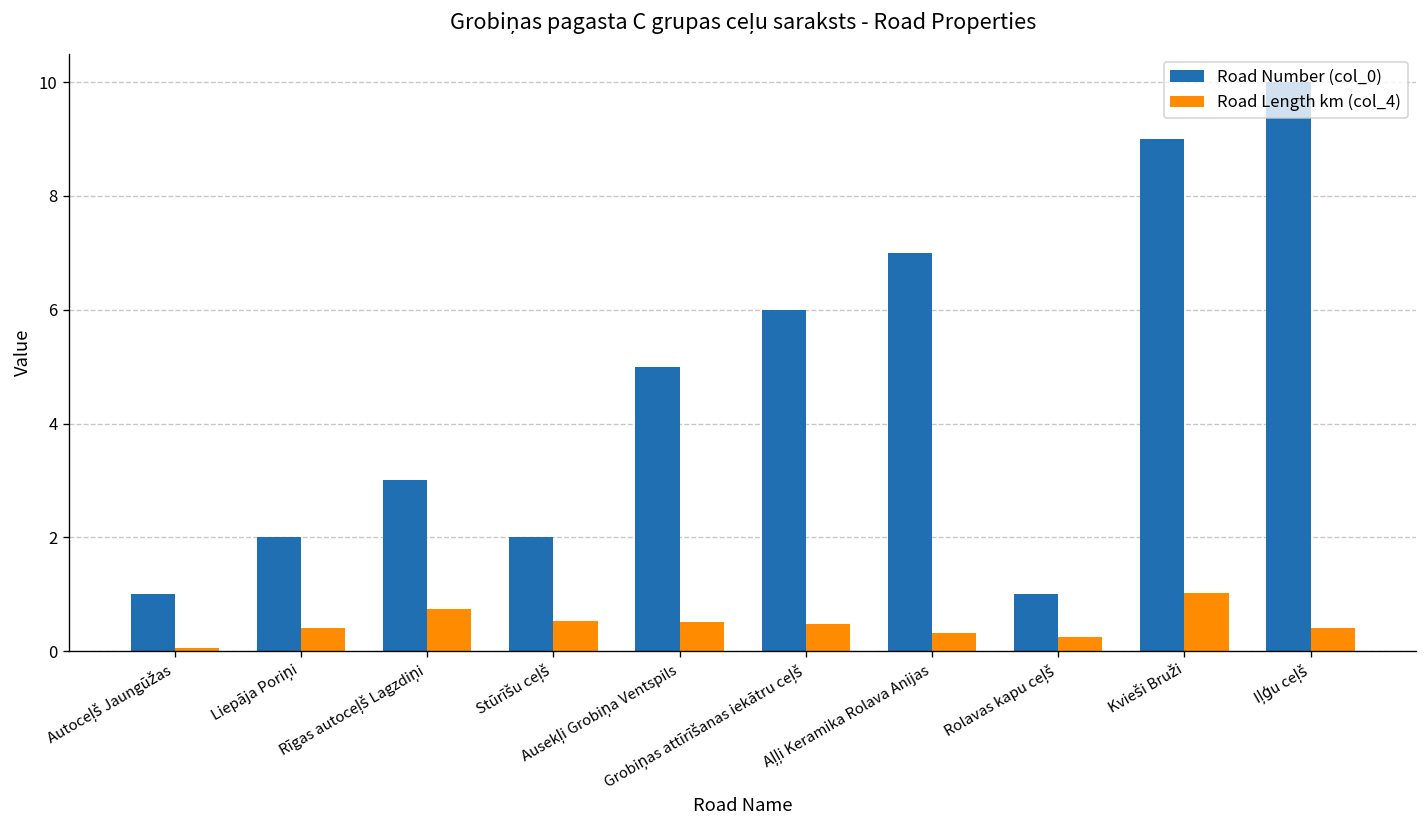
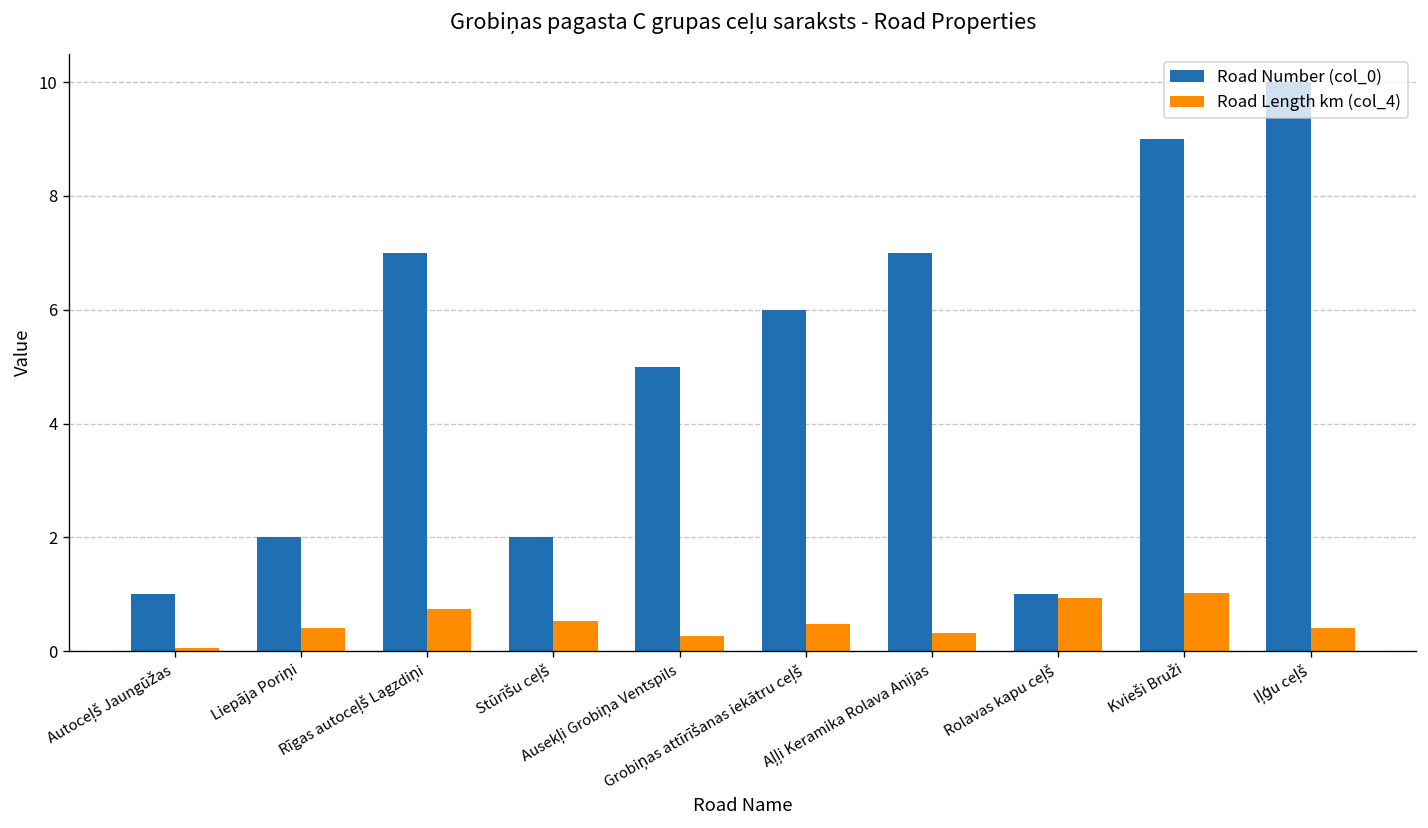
Road Number (col_0), Rīgas autoceļš Lagzdiņi: 3 -> 7
Road Length km (col_4), Ausekļi Grobiņa Ventspils: 0.5 -> 0.3
Road Length km (col_4), Rolavas kapu ceļš: 0.3 -> 0.9
